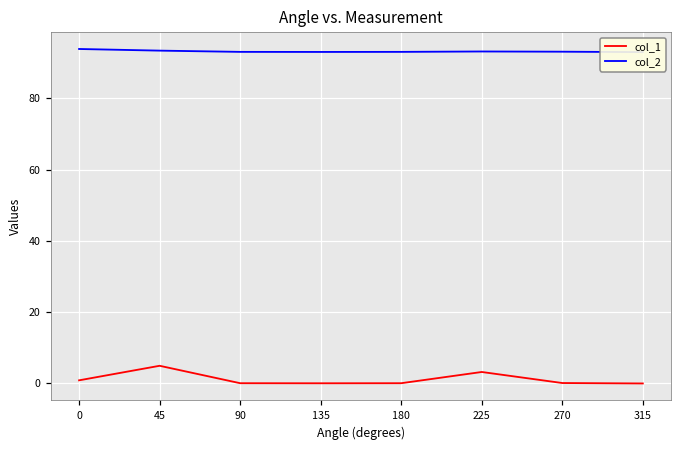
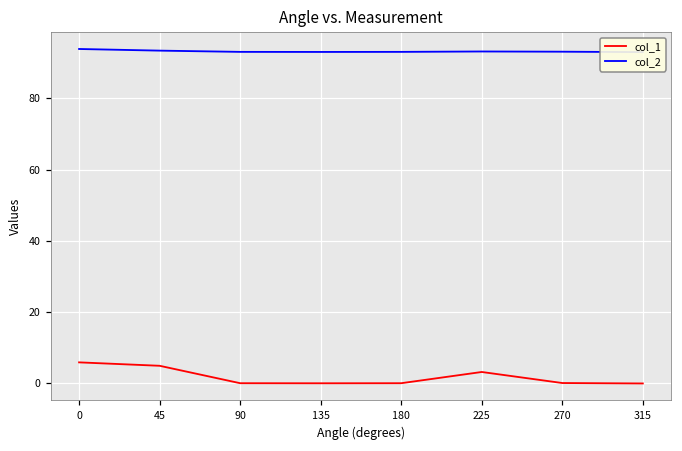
col_1, 0: 1 -> 6
